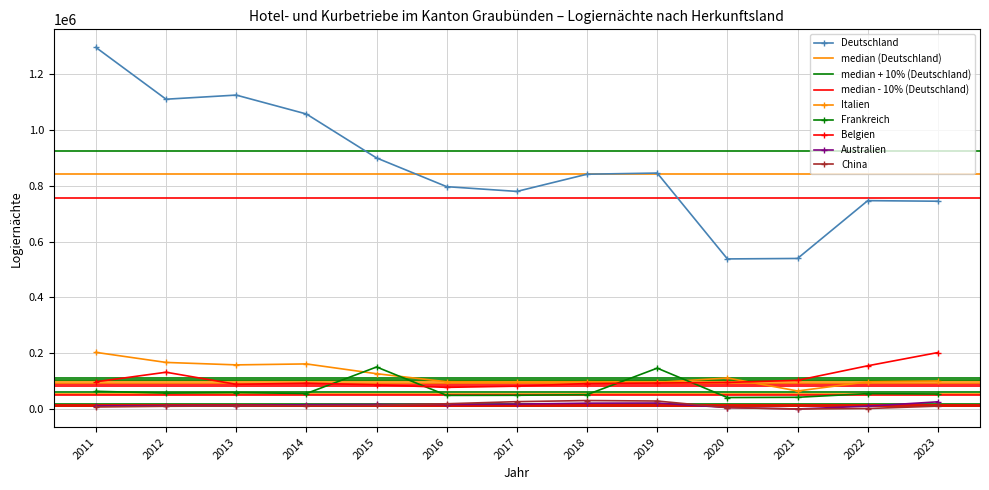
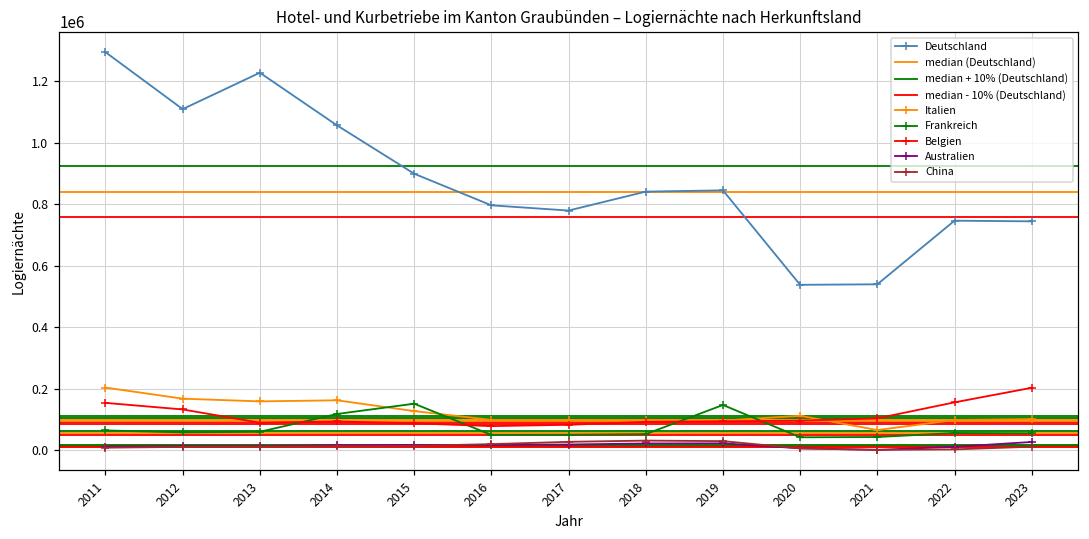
Belgien, 2011: 100000 -> 150000
Deutschland, 2013: 1120000 -> 1230000
Frankreich, 2014: 60000 -> 120000
